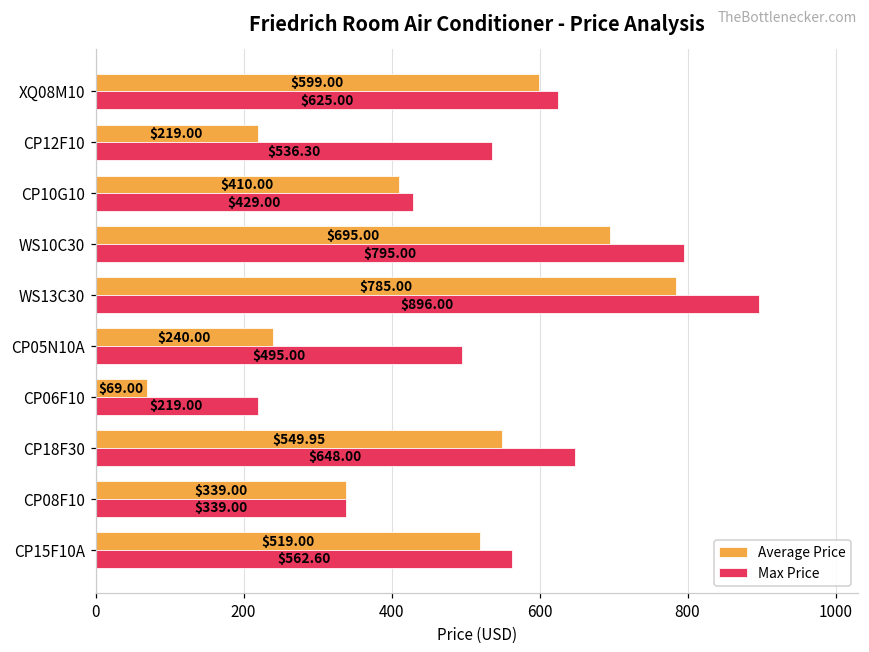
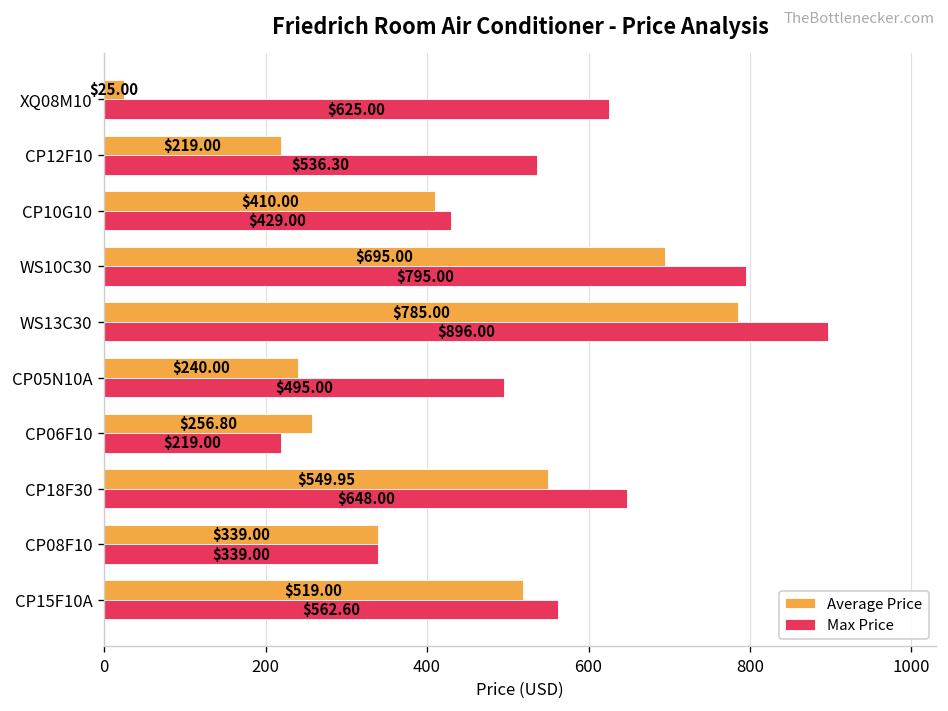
Average Price, XQ08M10: $599.00 -> $25.00
Average Price, CP06F10: $69.00 -> $256.80
